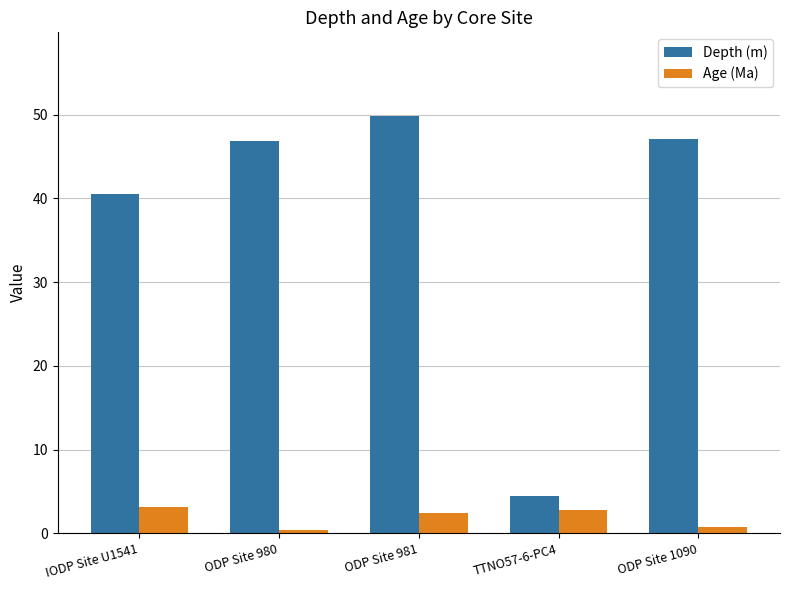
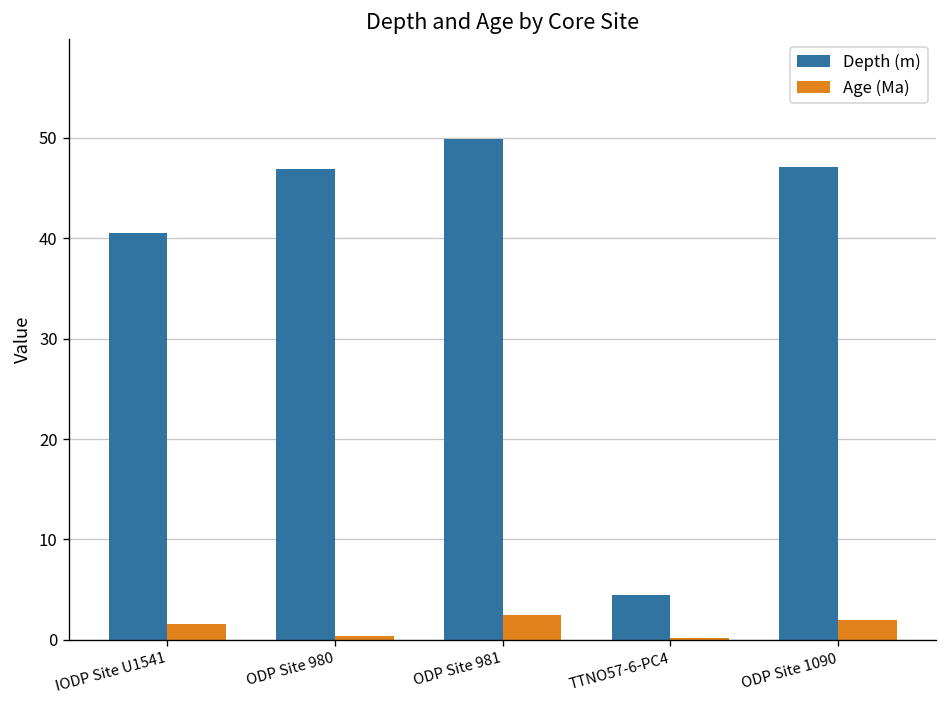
Age (Ma), IODP Site U1541: 3 -> 2
Age (Ma), TTNO57-6-PC4: 3 -> 0
Age (Ma), ODP Site 1090: 1 -> 2
